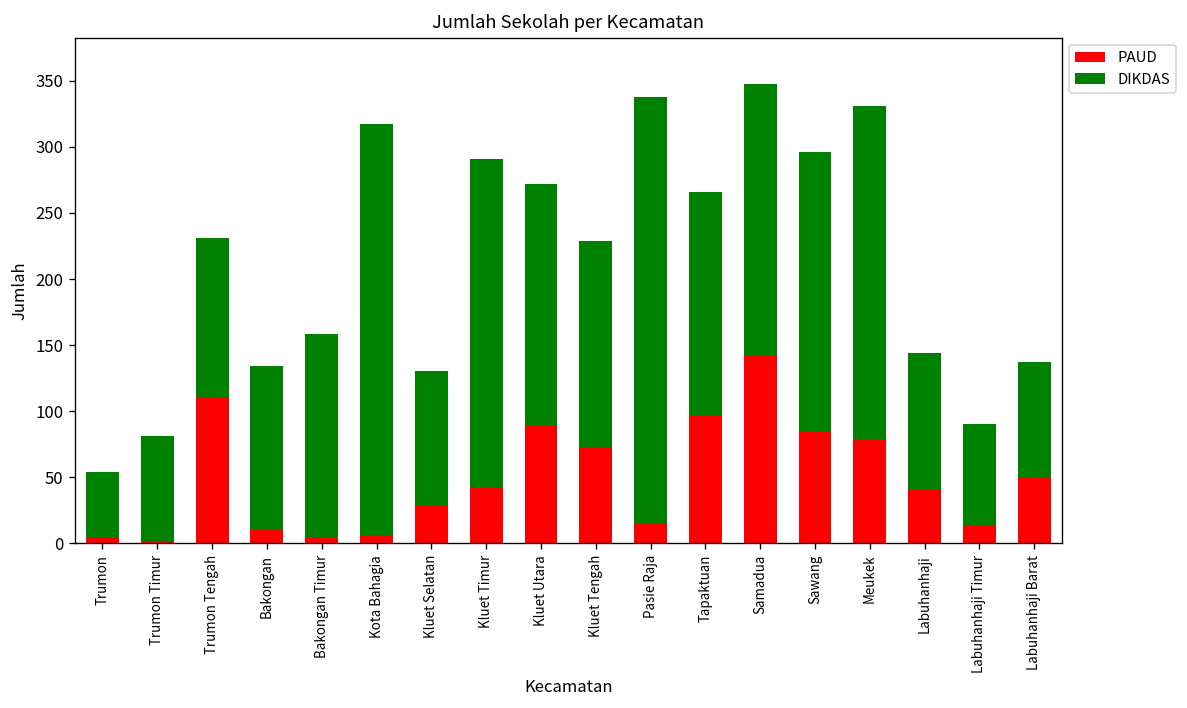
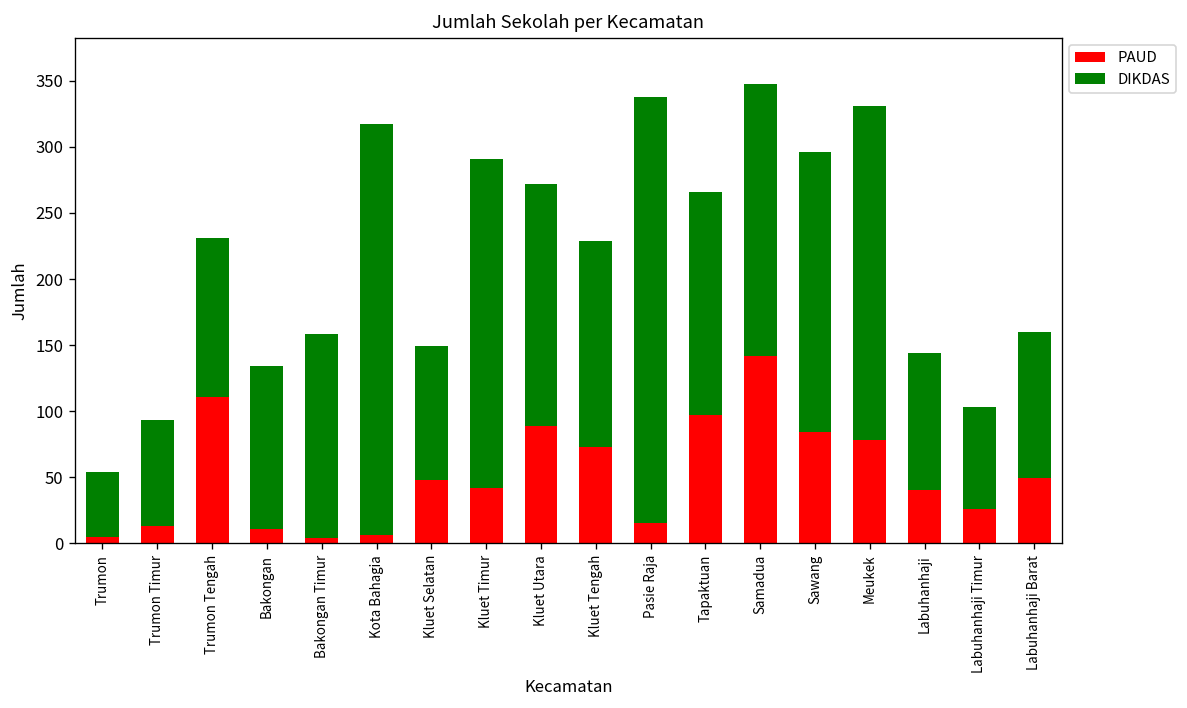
PAUD, Trumon Timur: 1 -> 13
PAUD, Kluet Selatan: 29 -> 48
PAUD, Labuhanhaji Timur: 13 -> 26
DIKDAS, Labuhanhaji Barat: 88 -> 111
